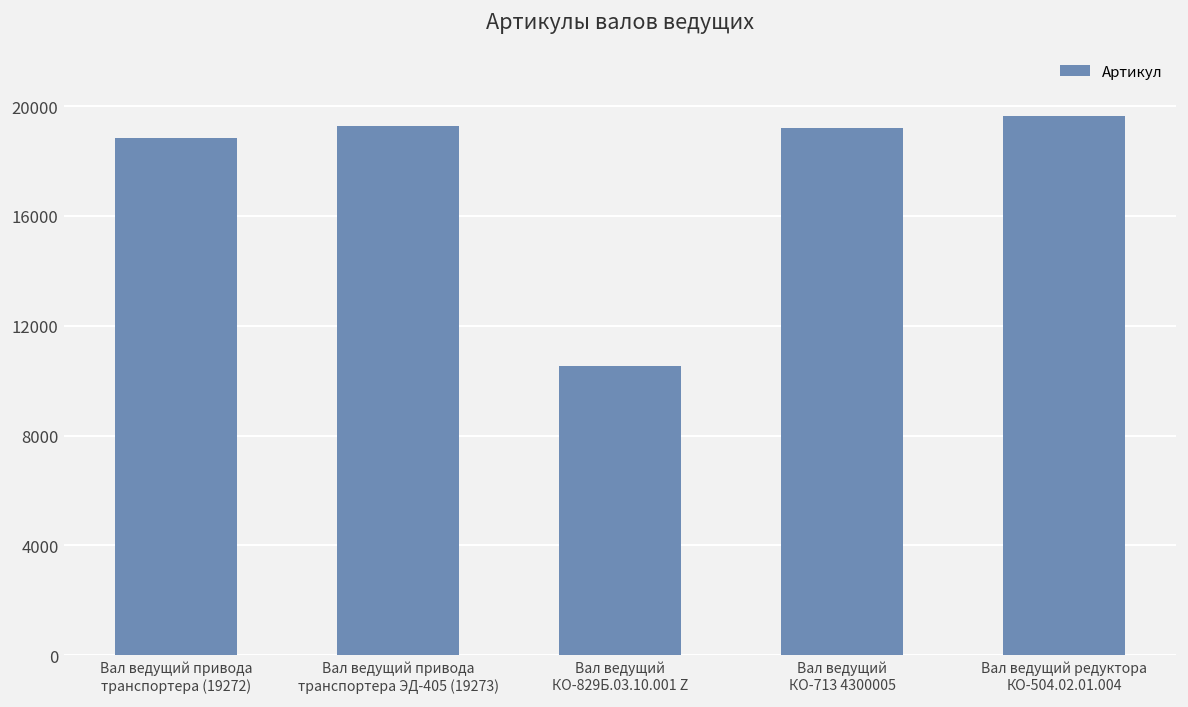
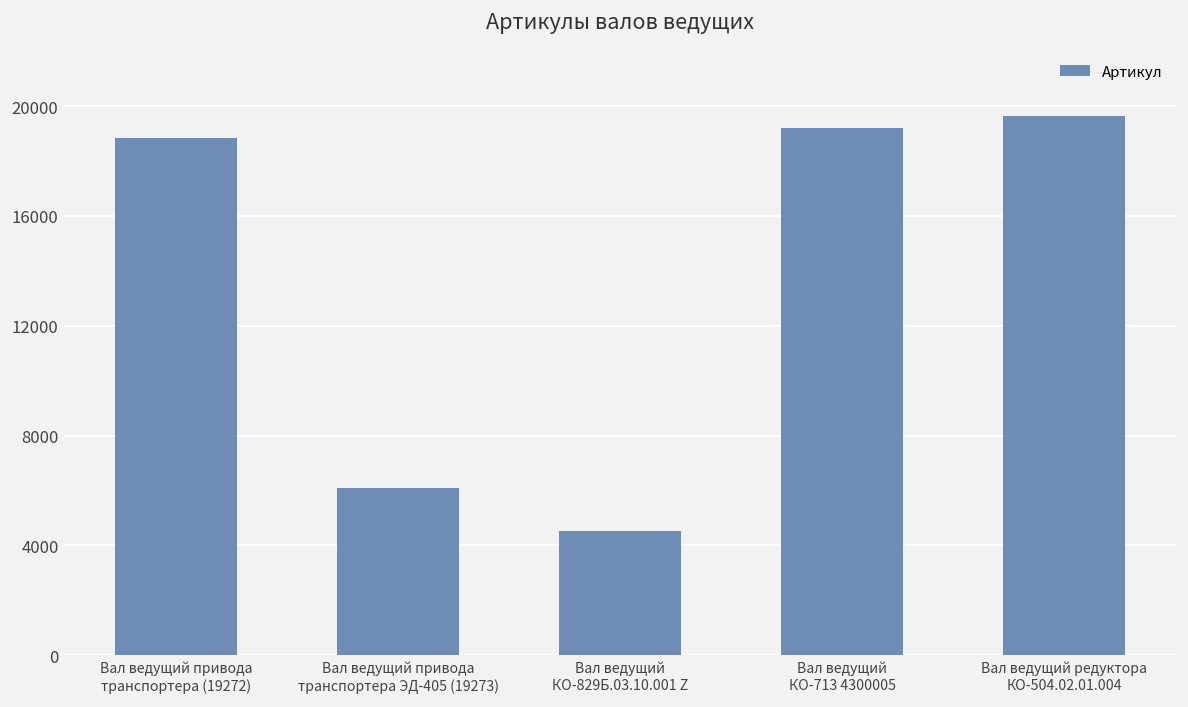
Вал ведущий привода транспортера ЭД-405 (19273): 19300 -> 6100
Вал ведущий КО-829Б.03.10.001 Z: 10500 -> 4500
